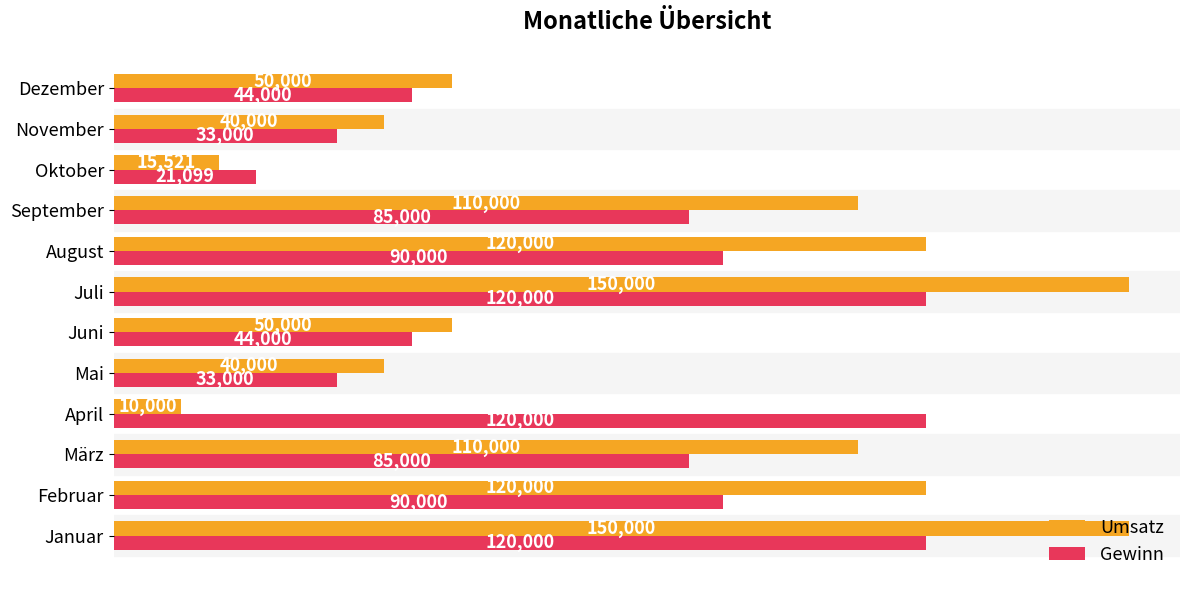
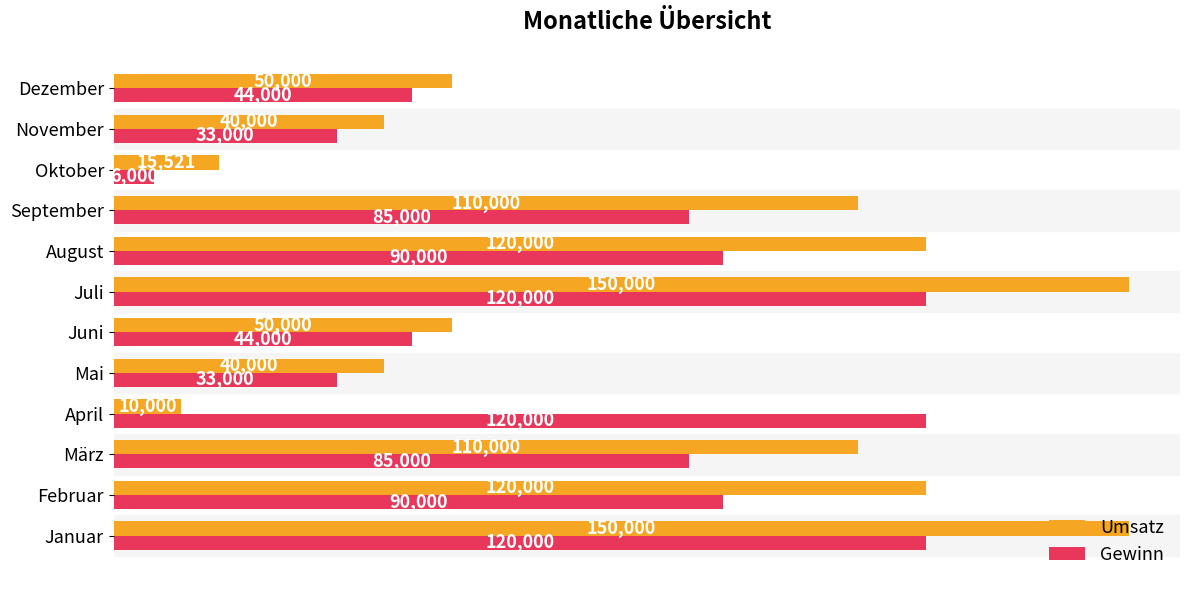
Gewinn, Oktober: 21,099 -> 6,000
